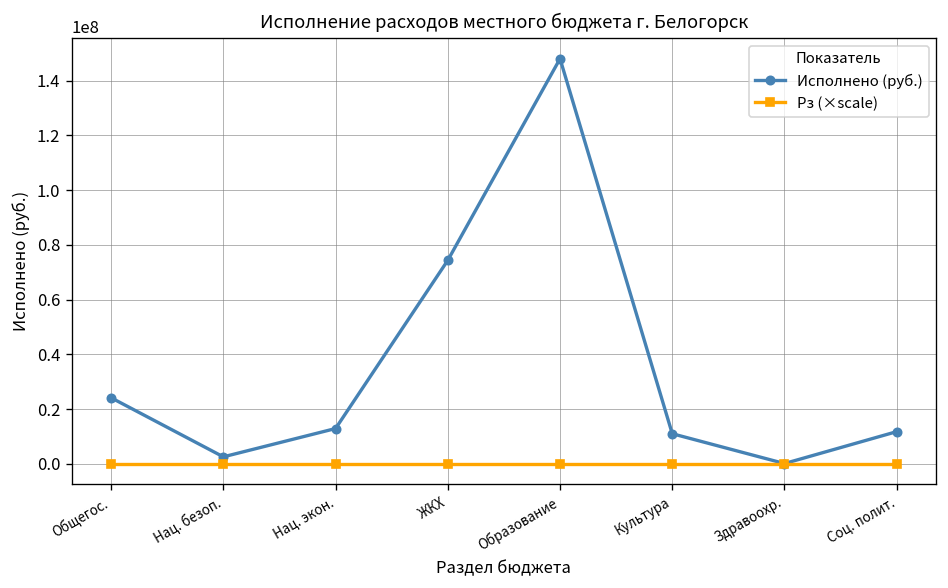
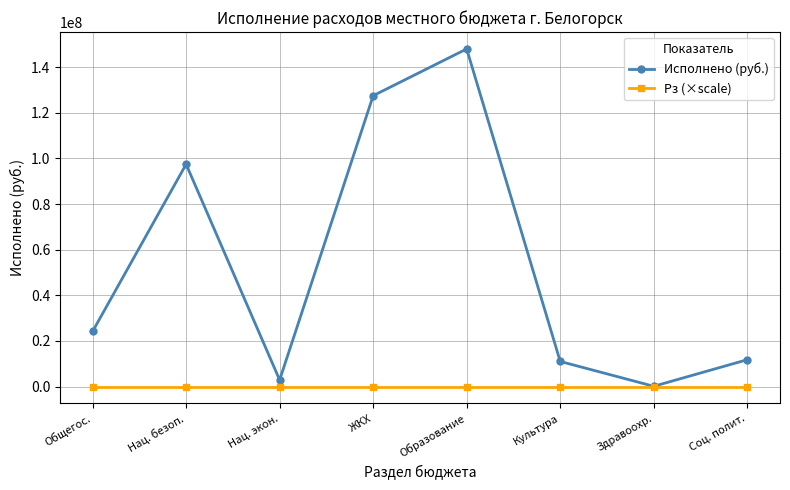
Исполнено (руб.), Нац. безоп.: 3000000 -> 97000000
Исполнено (руб.), Нац. экон.: 13000000 -> 3000000
Исполнено (руб.), ЖКХ: 74000000 -> 128000000
